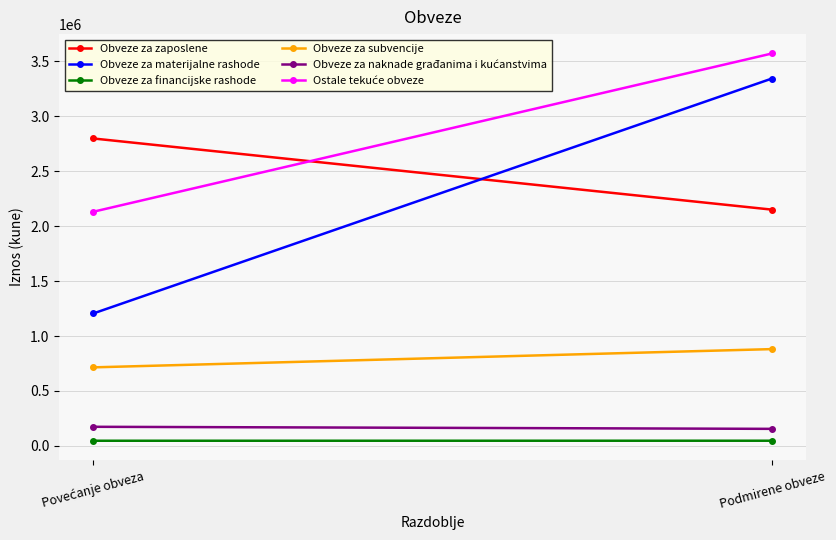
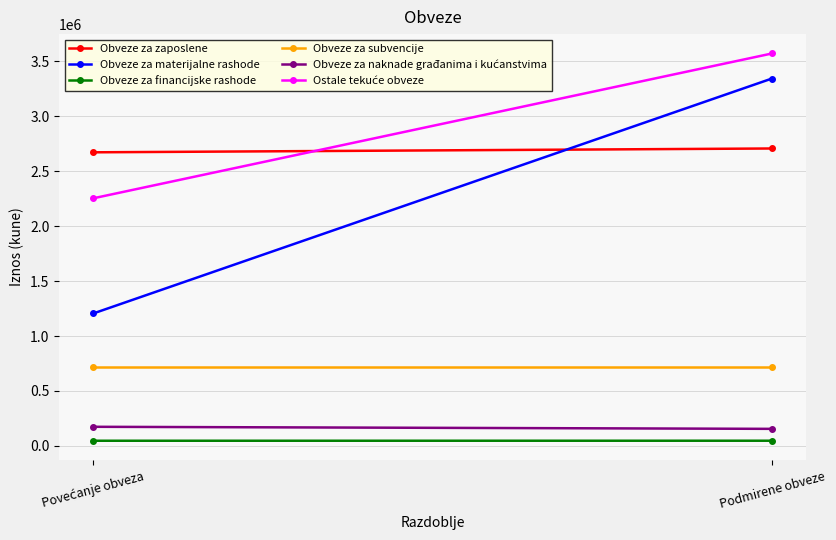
Obveze za zaposlene, Povećanje obveza: 2800000 -> 2670000
Ostale tekuće obveze, Povećanje obveza: 2130000 -> 2250000
Obveze za zaposlene, Podmirene obveze: 2150000 -> 2710000
Obveze za subvencije, Podmirene obveze: 880000 -> 710000
